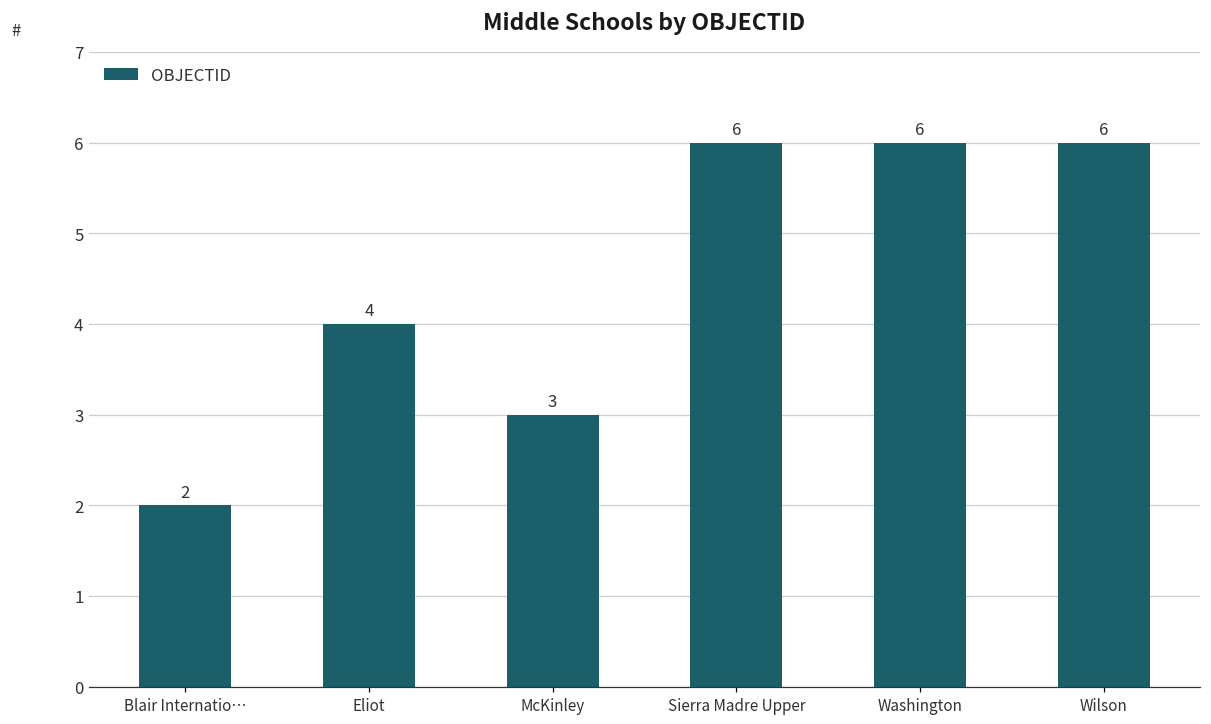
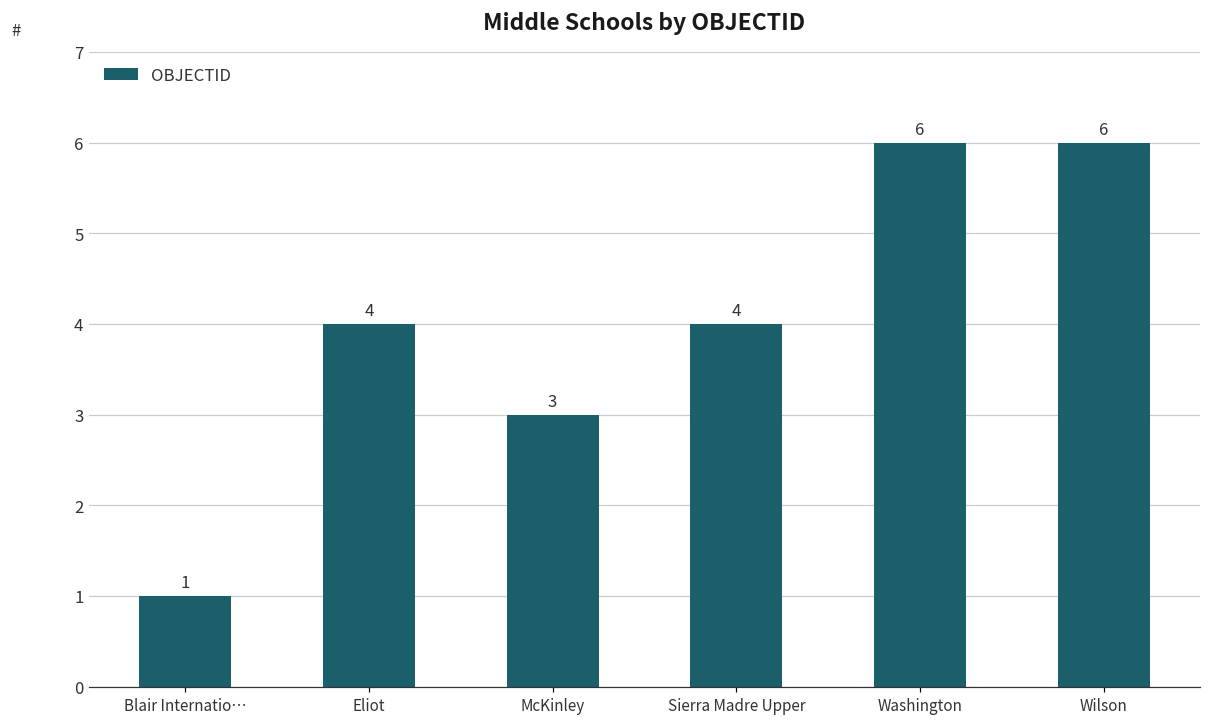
Blair Internatio…: 2 -> 1
Sierra Madre Upper: 6 -> 4
